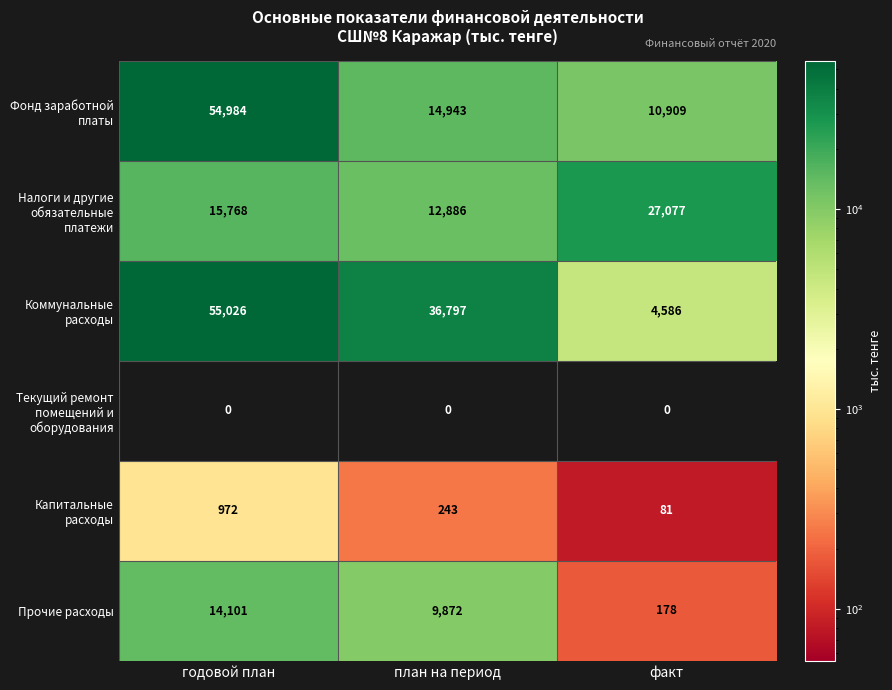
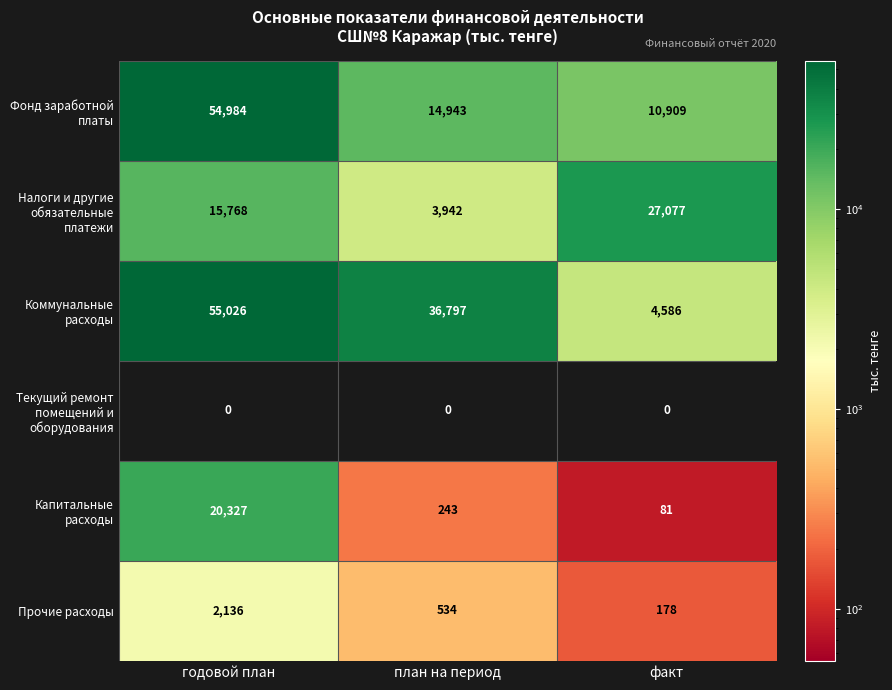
Налоги и другие обязательные платежи, план на период: 12,886 -> 3,942
Капитальные расходы, годовой план: 972 -> 20,327
Прочие расходы, годовой план: 14,101 -> 2,136
Прочие расходы, план на период: 9,872 -> 534
